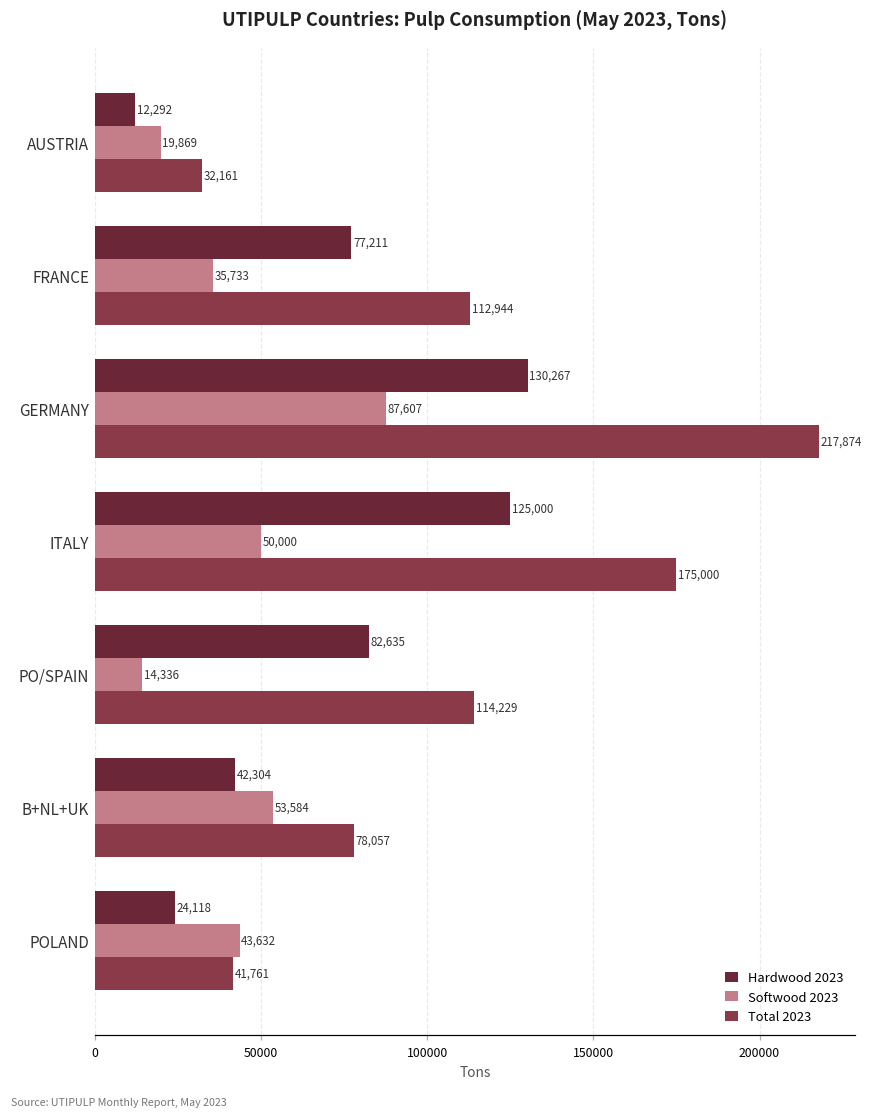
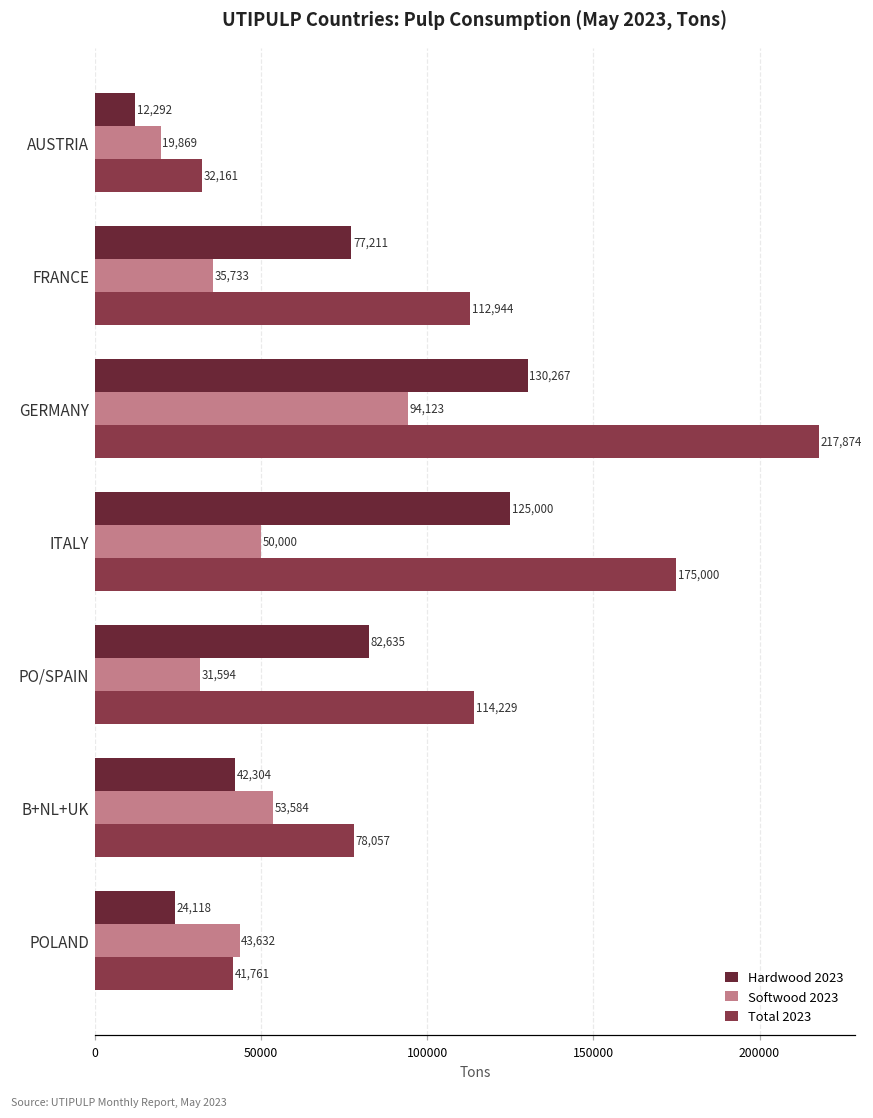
Softwood 2023, GERMANY: 87,607 -> 94,123
Softwood 2023, PO/SPAIN: 14,336 -> 31,594
